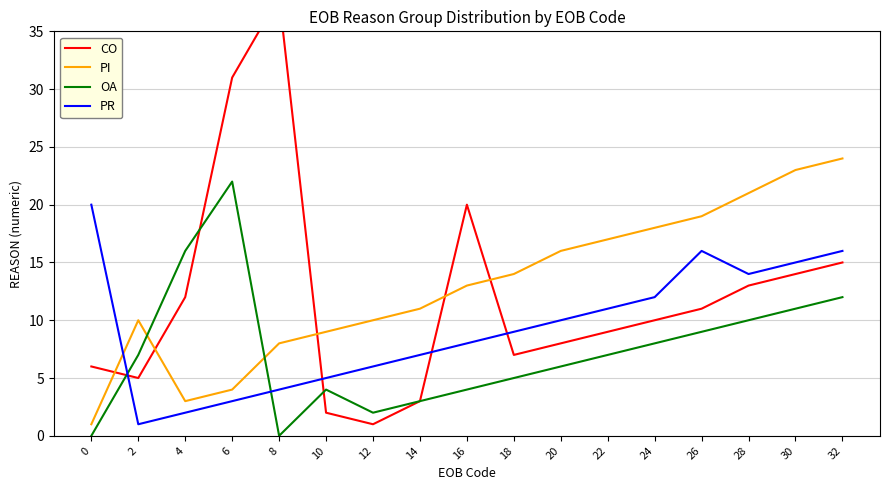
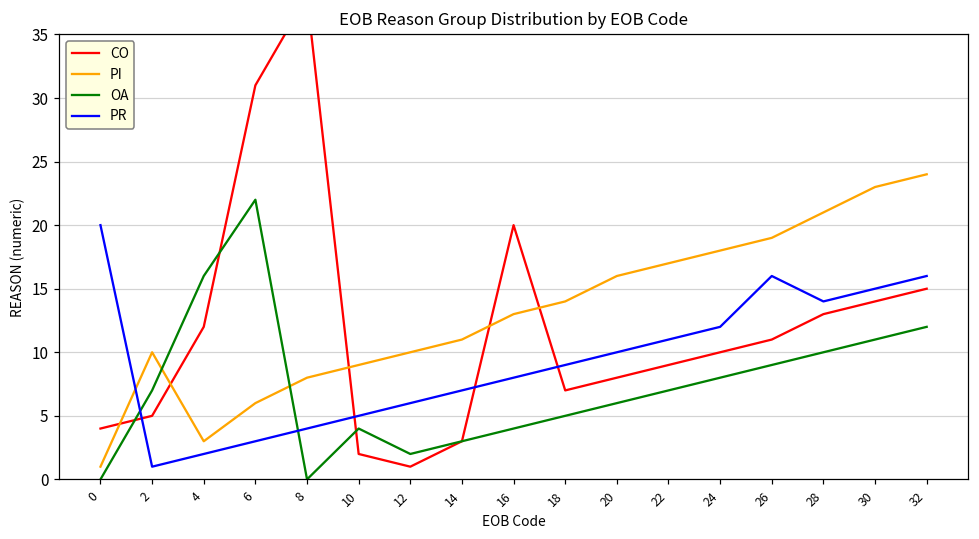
CO, 0: 6 -> 4
PI, 6: 4 -> 6
